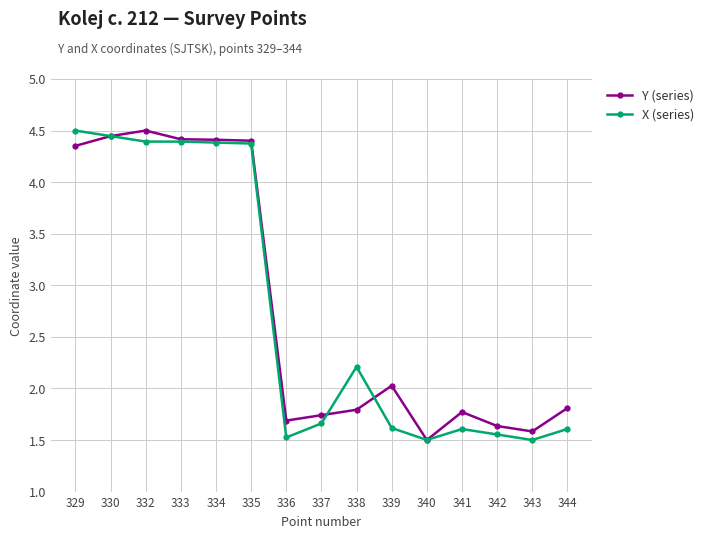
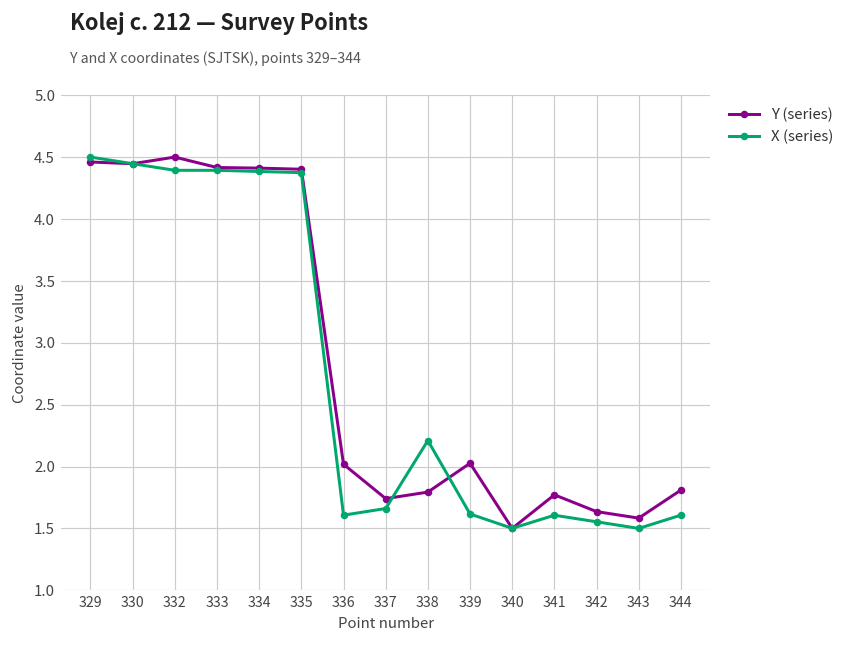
Y (series), 329: 4.35 -> 4.46
Y (series), 336: 1.69 -> 2.02
X (series), 336: 1.52 -> 1.61
